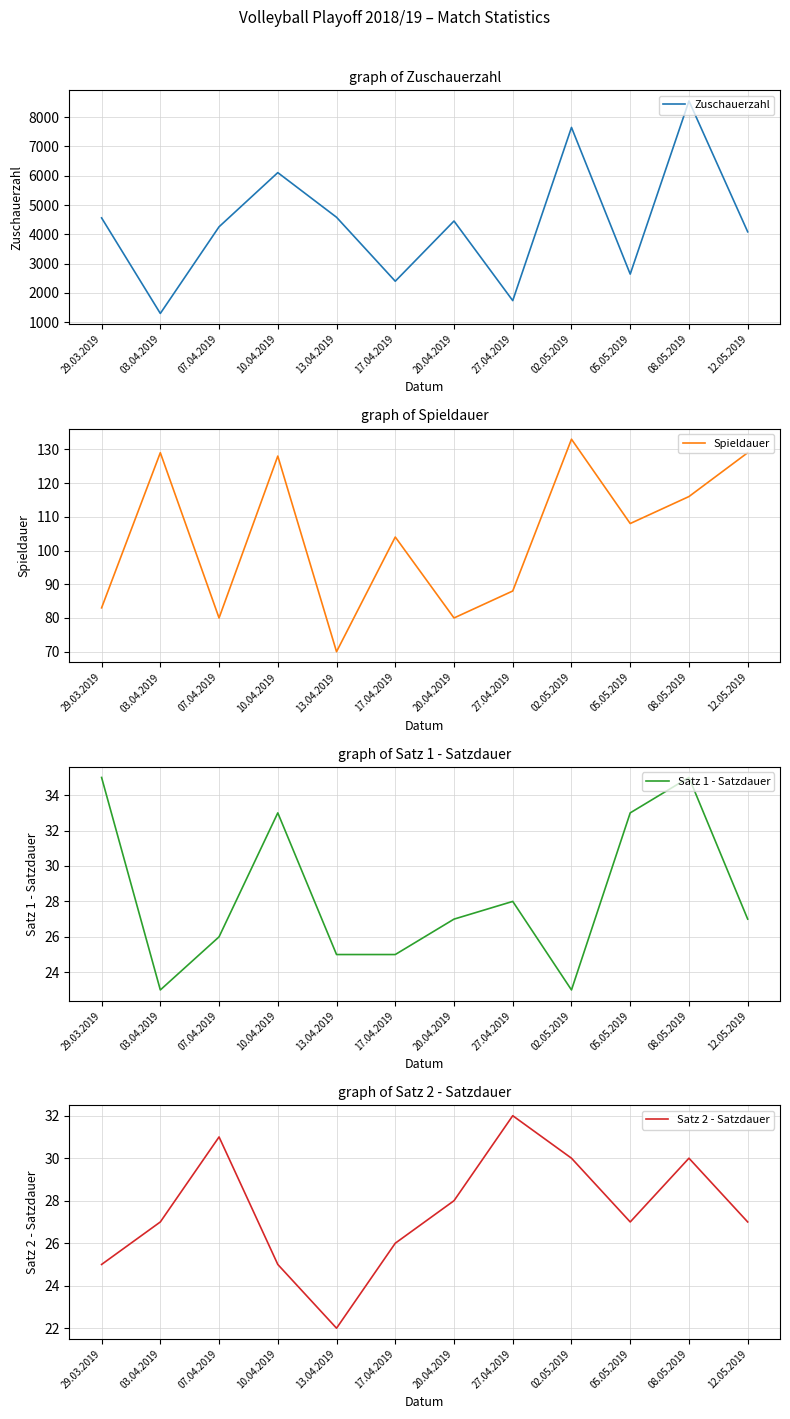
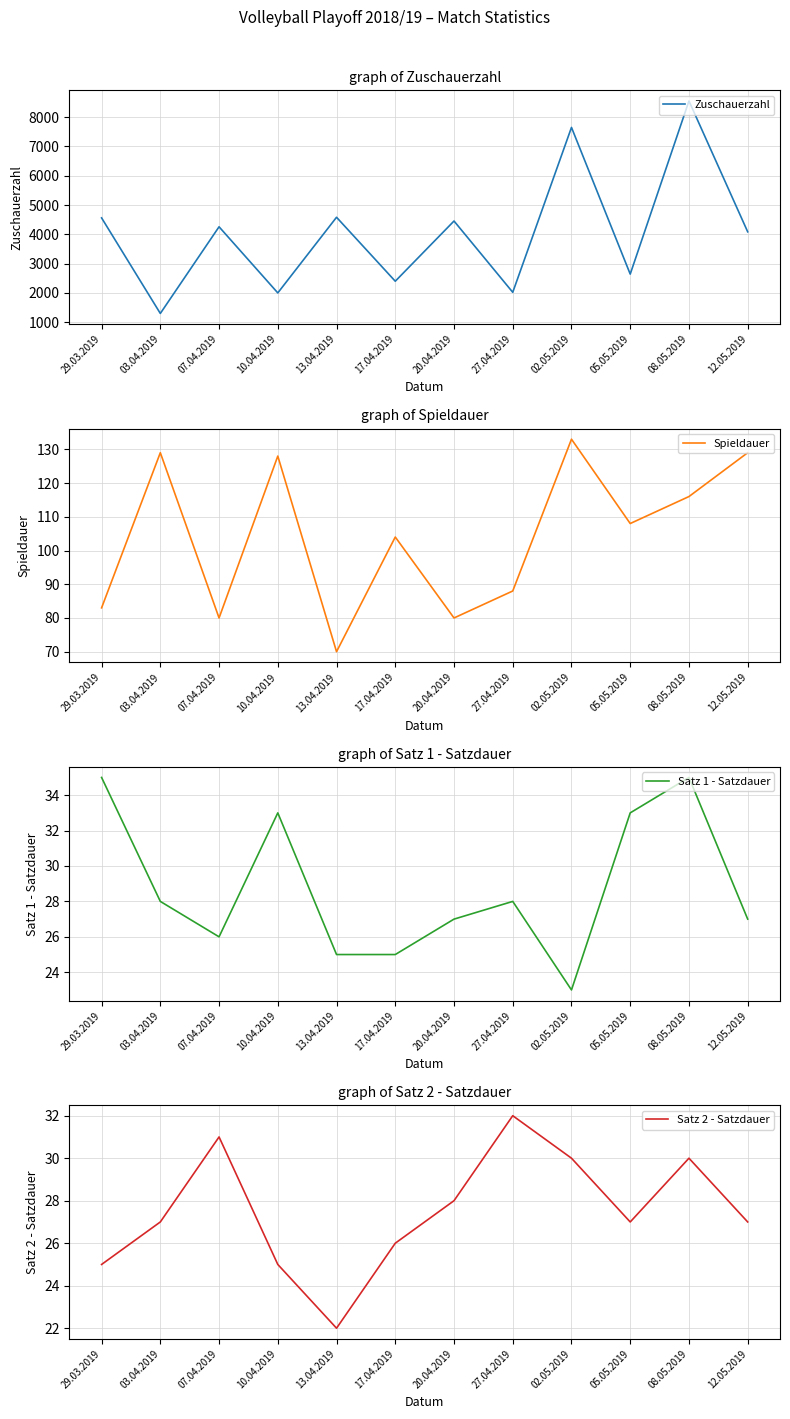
graph of Zuschauerzahl, 10.04.2019: 6100 -> 2000
graph of Zuschauerzahl, 27.04.2019: 1700 -> 2000
graph of Satz 1 - Satzdauer, 03.04.2019: 23 -> 28
